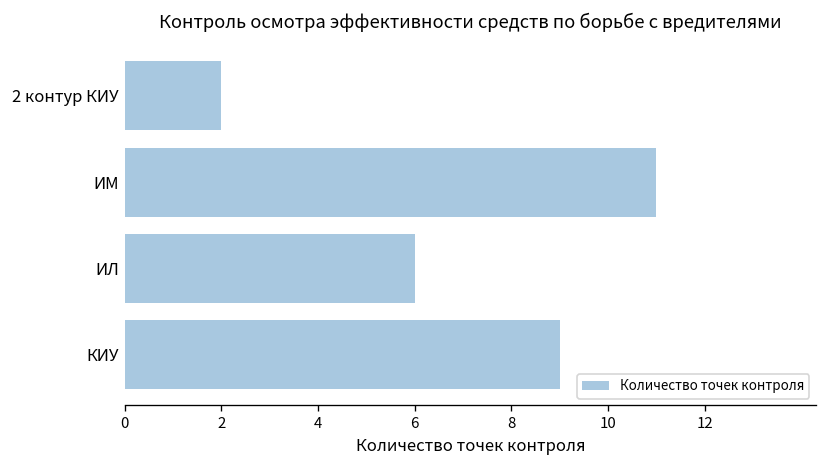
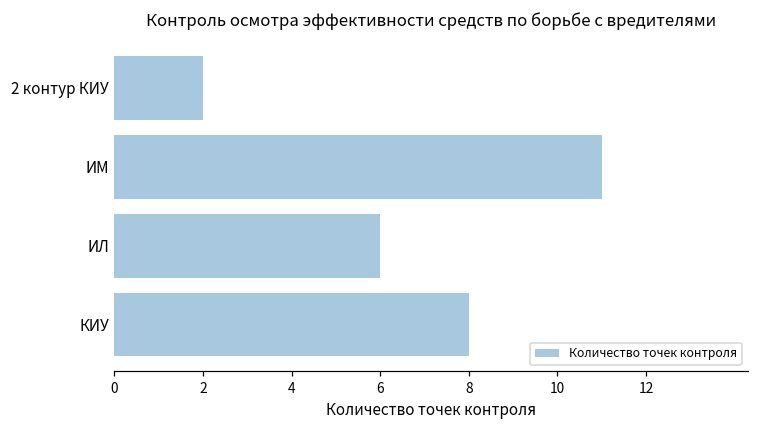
КИУ: 9 -> 8
